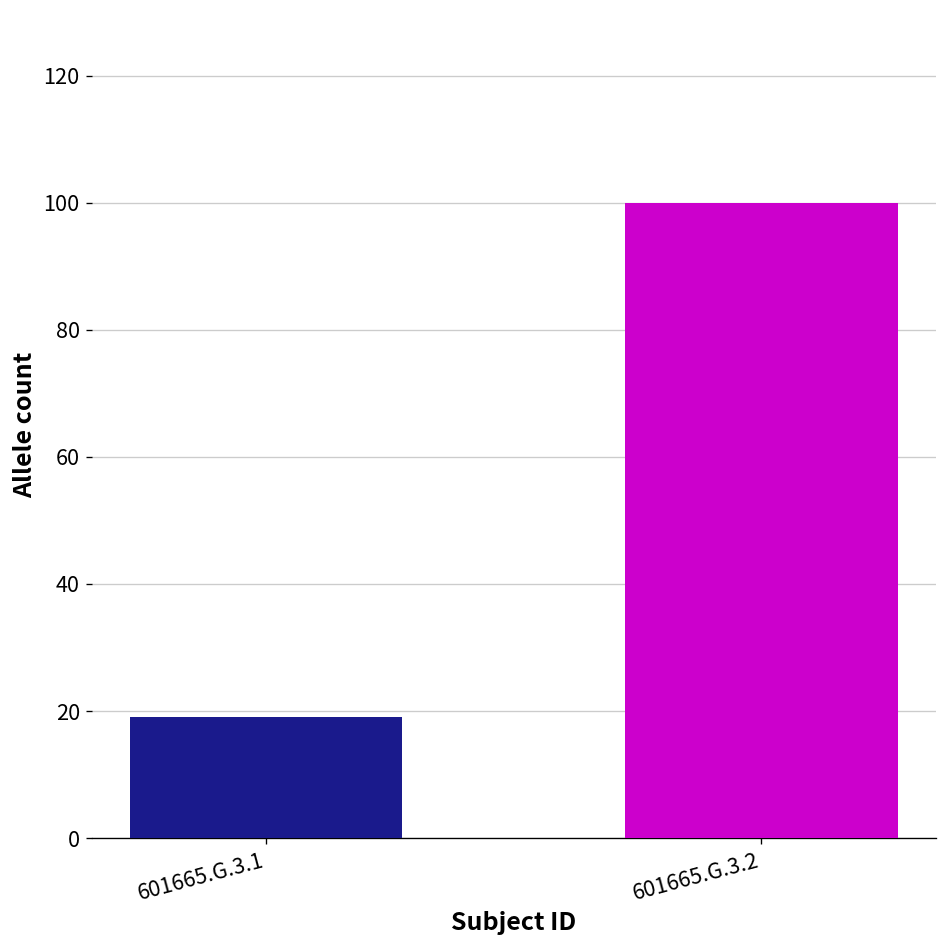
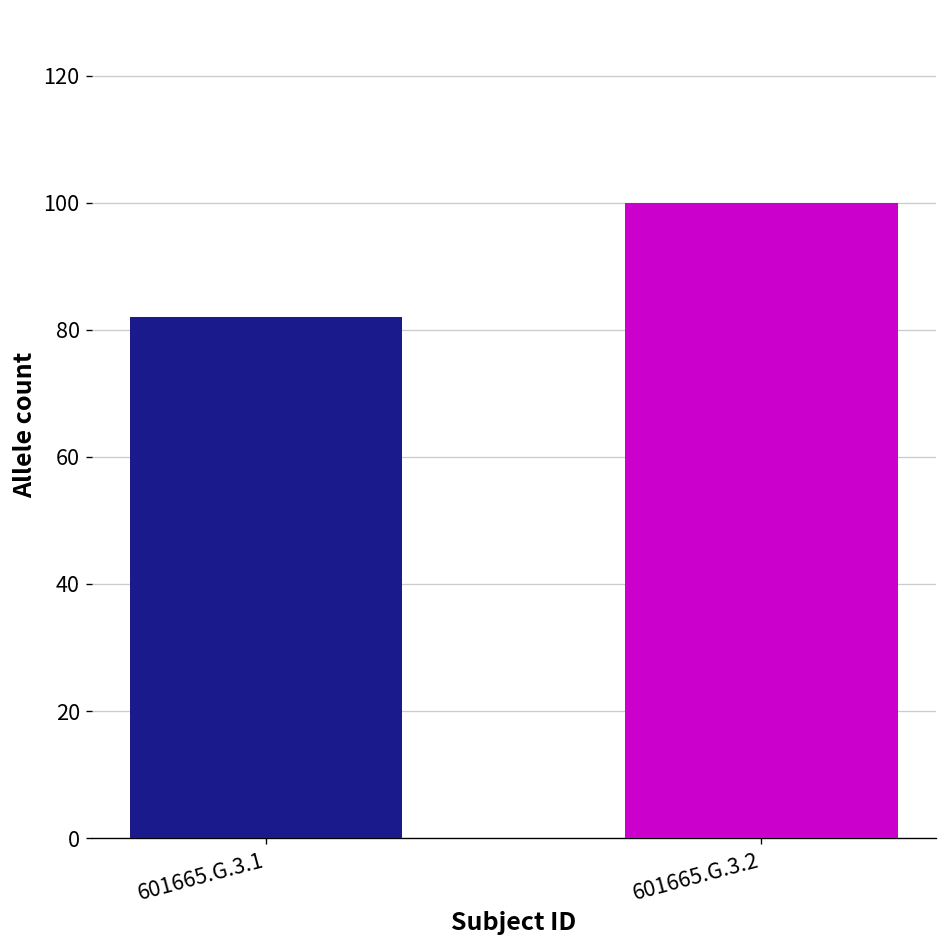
601665.G.3.1: 19 -> 82
